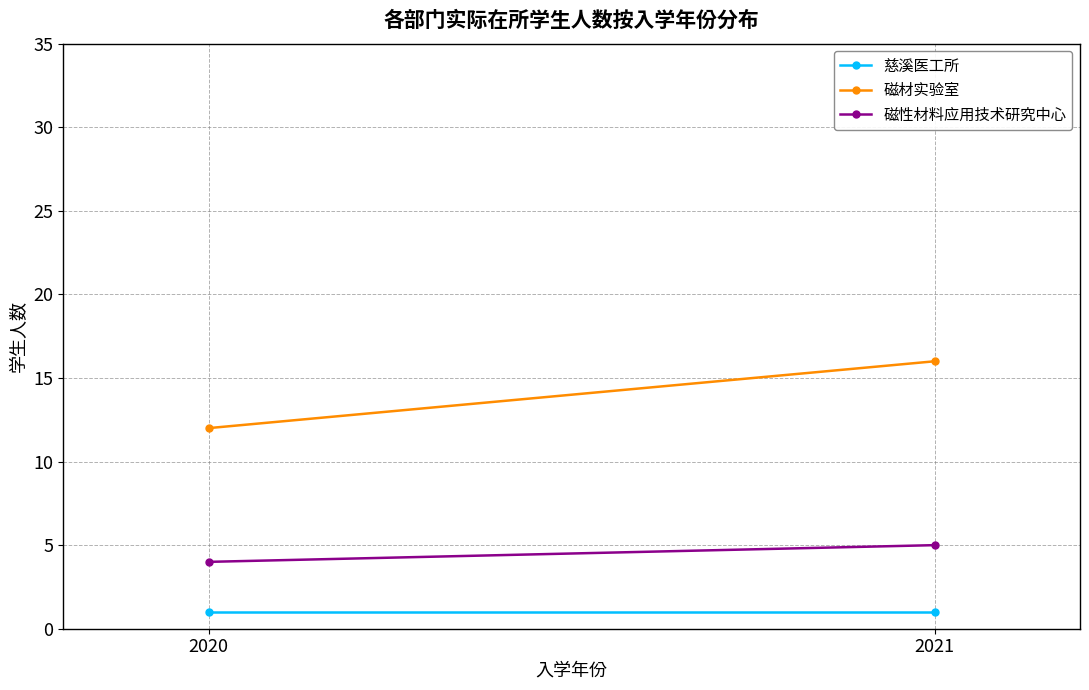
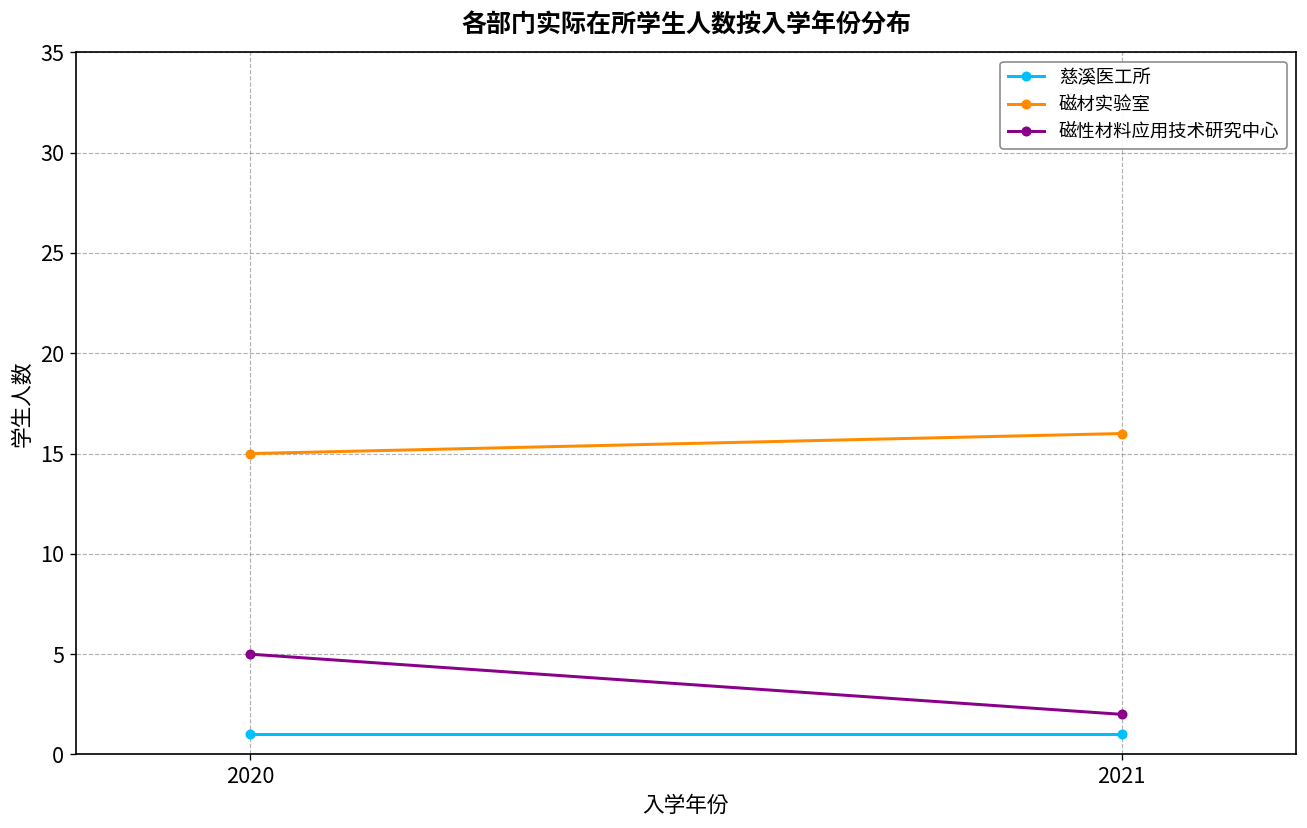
磁材实验室, 2020: 12 -> 15
磁性材料应用技术研究中心, 2020: 4 -> 5
磁性材料应用技术研究中心, 2021: 5 -> 2
